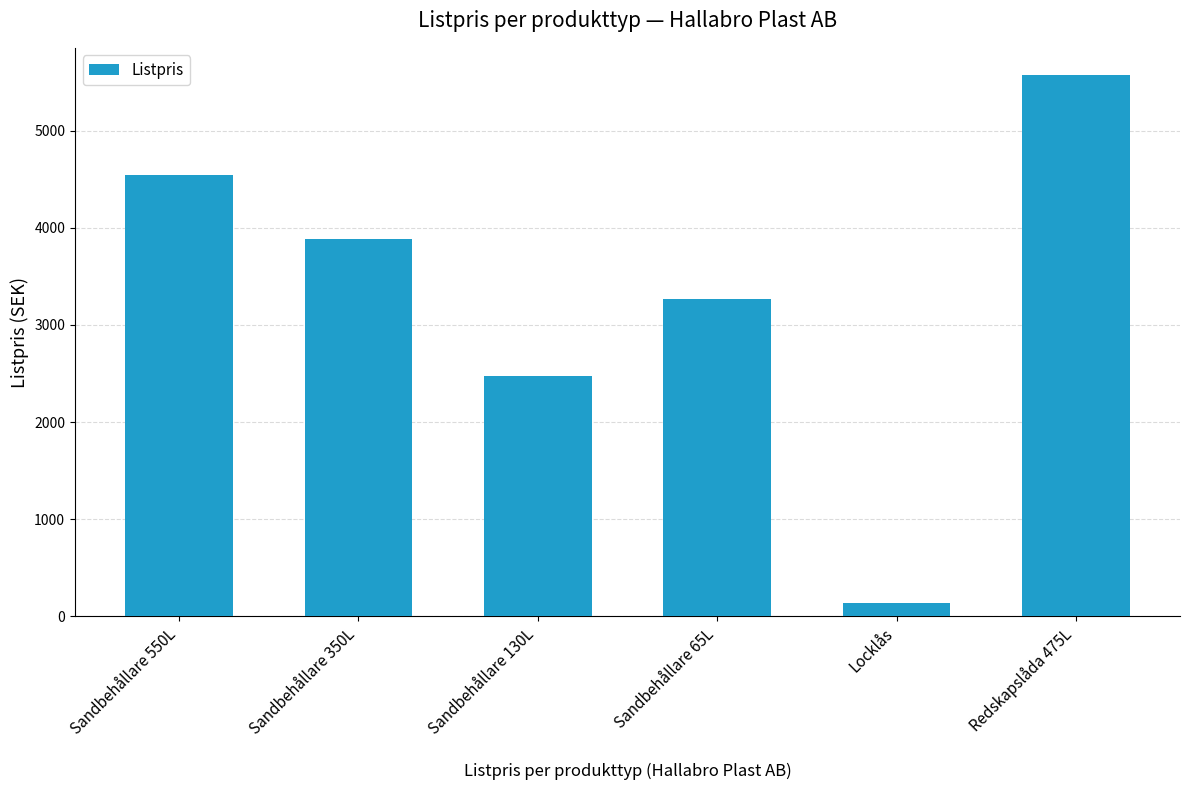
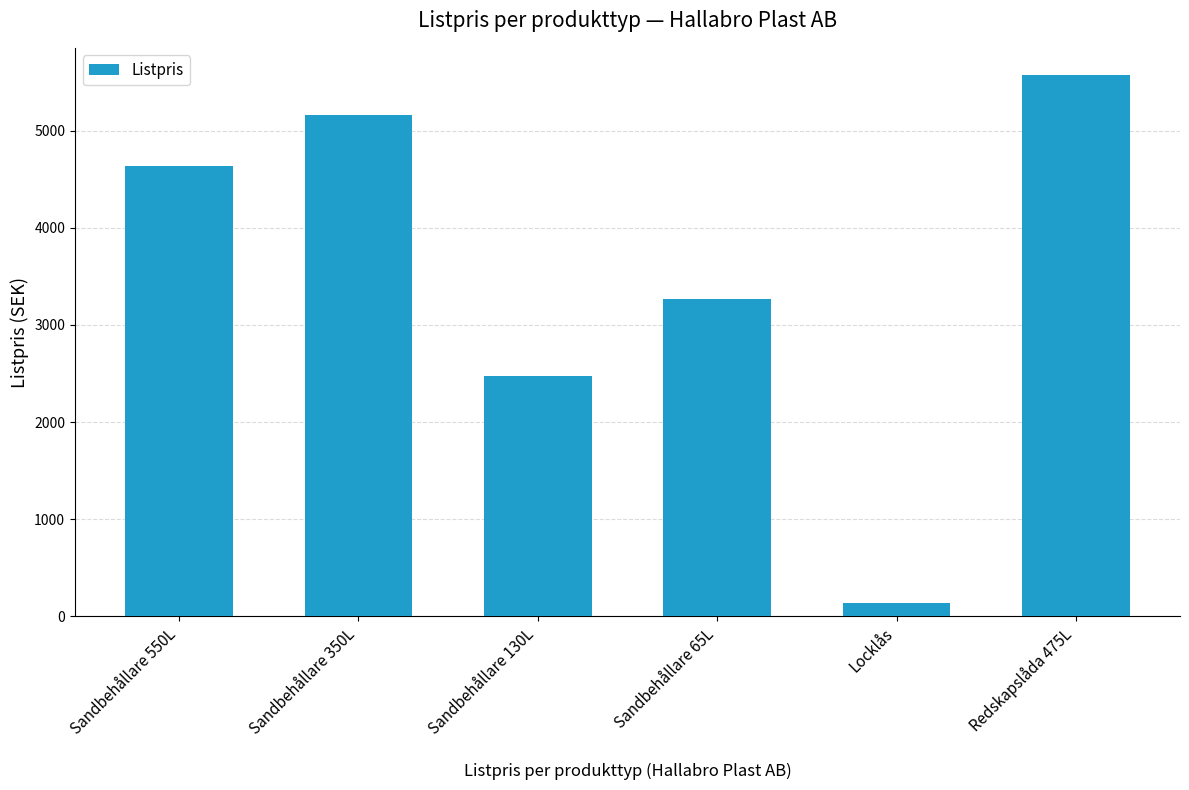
Sandbehållare 550L: 4500 -> 4600
Sandbehållare 350L: 3900 -> 5200
